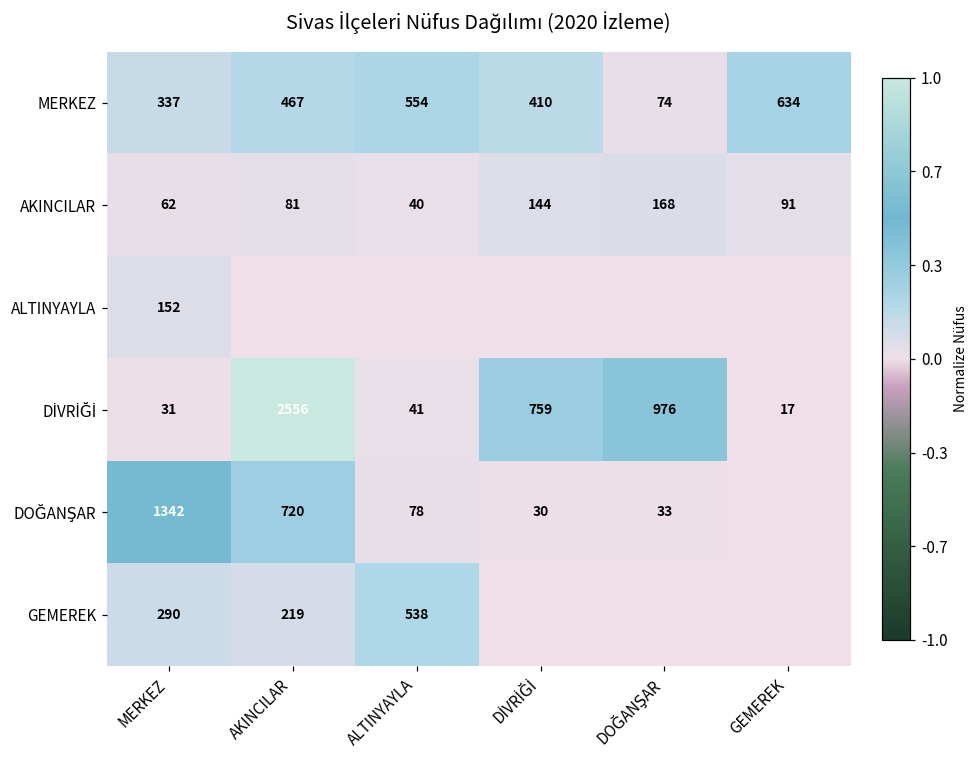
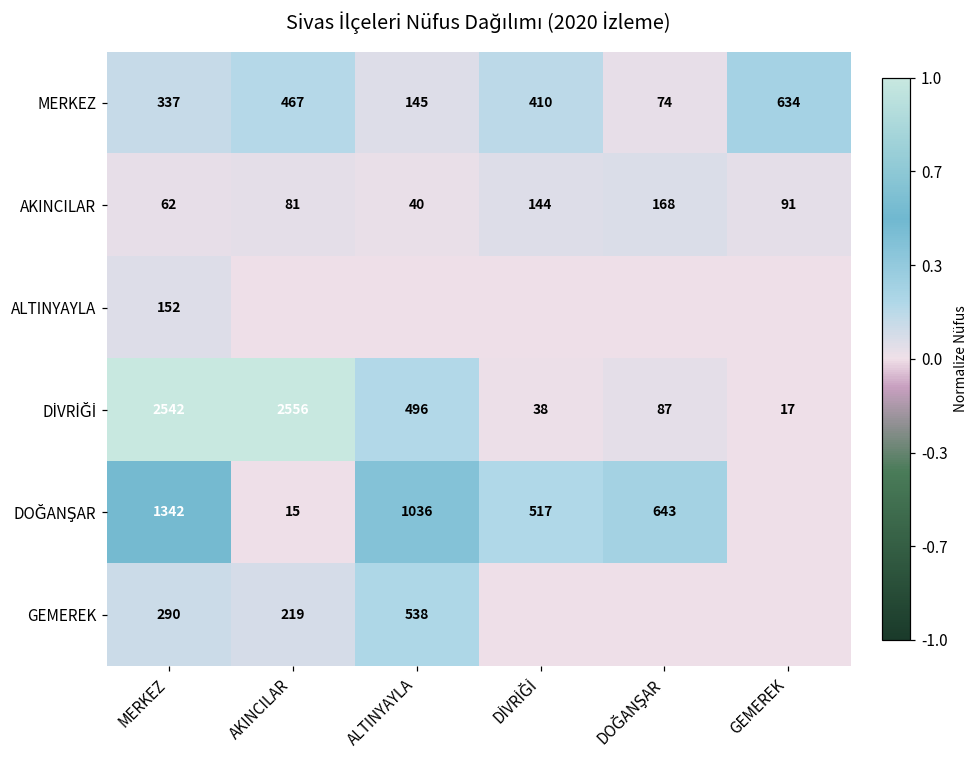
MERKEZ, ALTINYAYLA: 554 -> 145
DİVRİĞİ, MERKEZ: 31 -> 2542
DİVRİĞİ, ALTINYAYLA: 41 -> 496
DİVRİĞİ, DİVRİĞİ: 759 -> 38
DİVRİĞİ, DOĞANŞAR: 976 -> 87
DOĞANŞAR, AKINCILAR: 720 -> 15
DOĞANŞAR, ALTINYAYLA: 78 -> 1036
DOĞANŞAR, DİVRİĞİ: 30 -> 517
DOĞANŞAR, DOĞANŞAR: 33 -> 643
